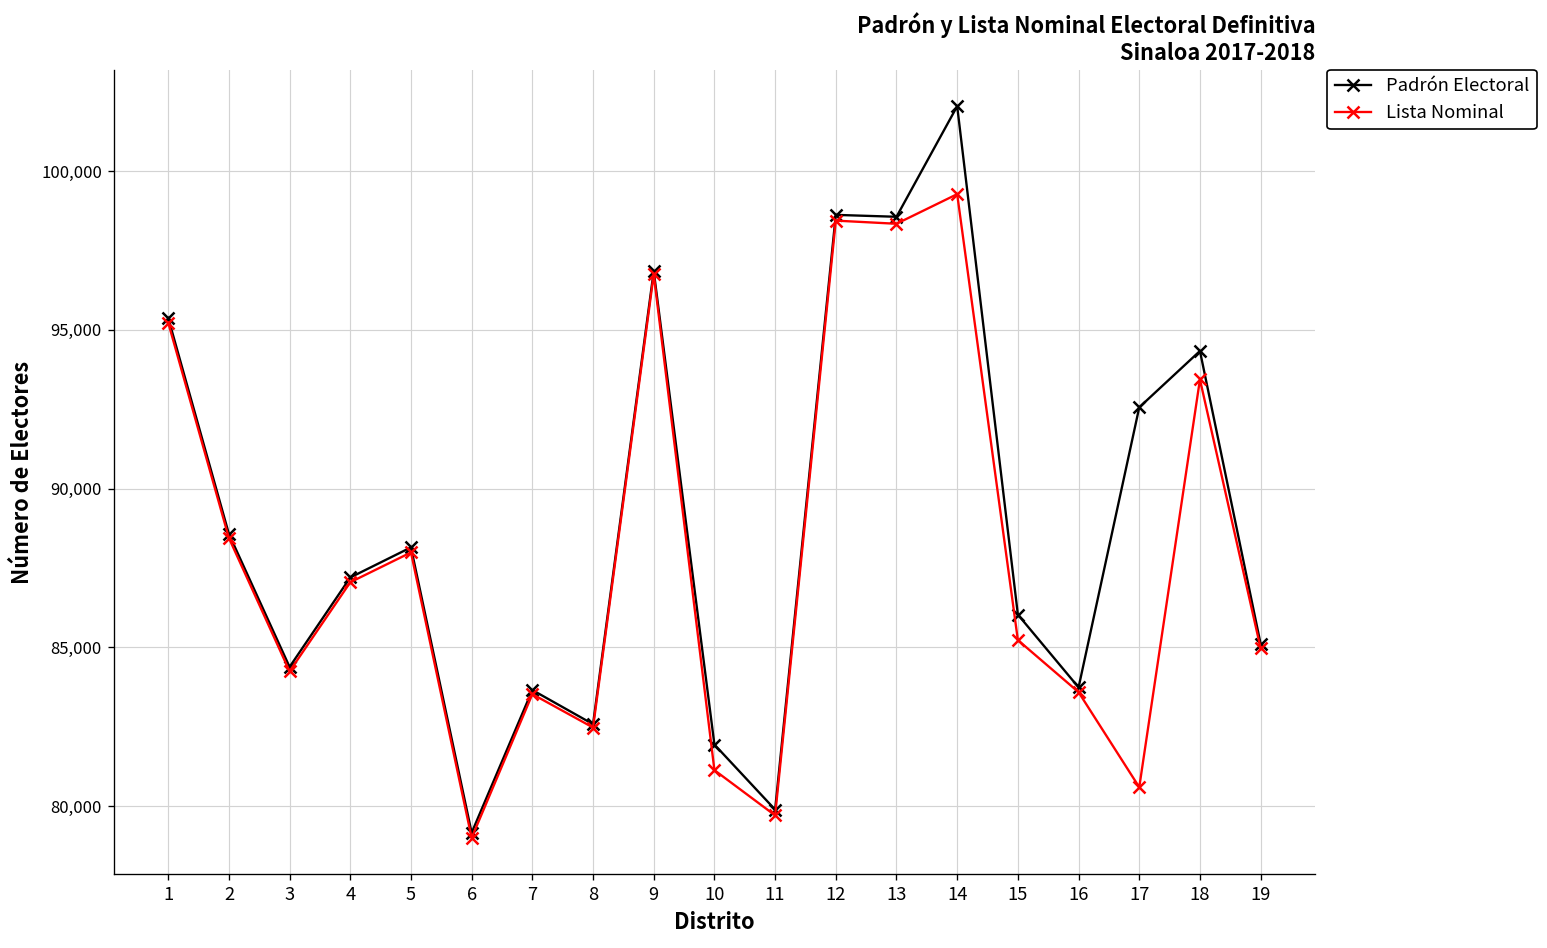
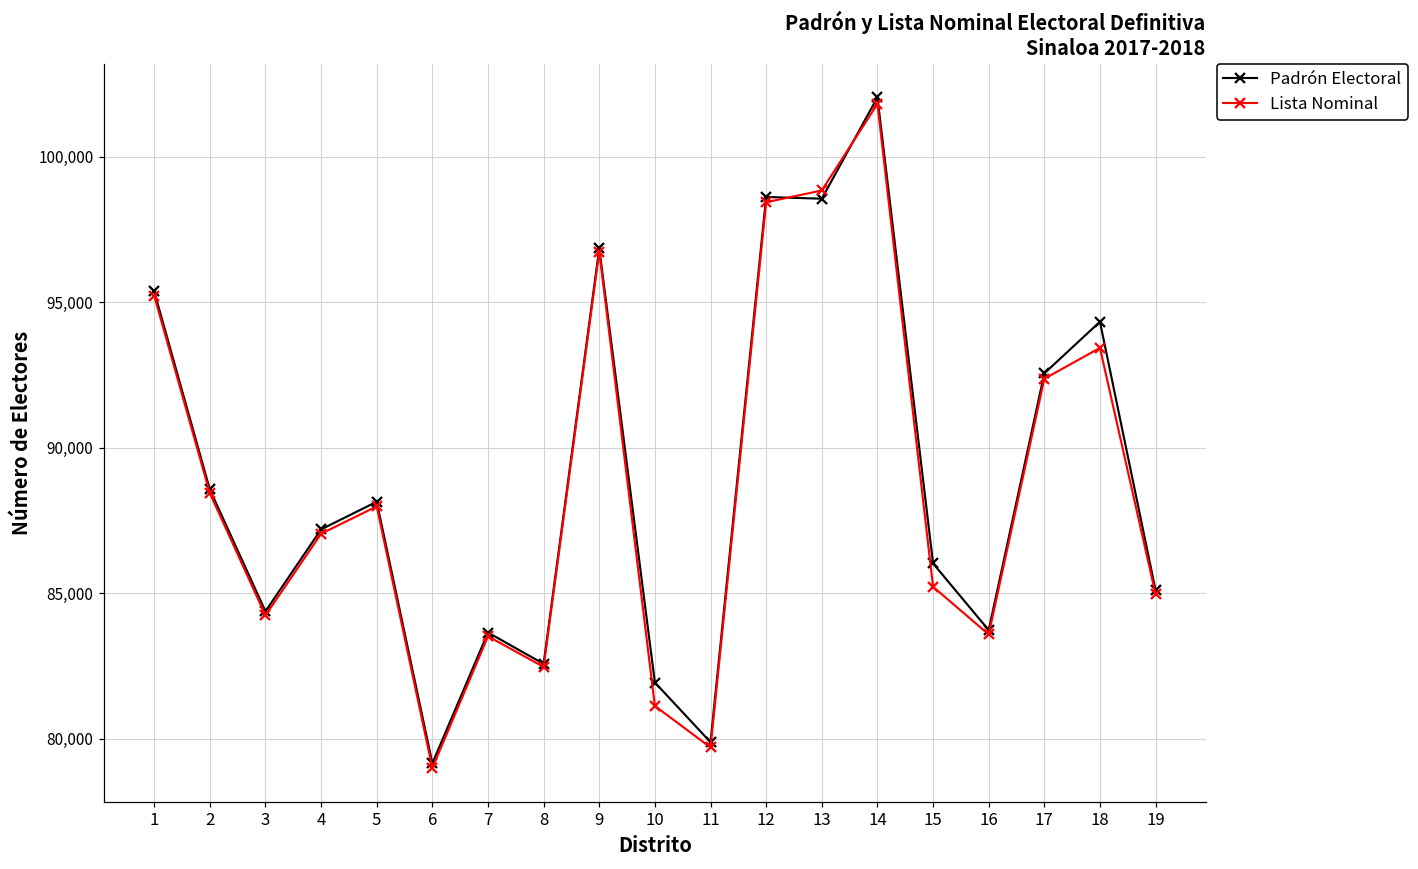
Lista Nominal, 13: 98,300 -> 98,800
Lista Nominal, 14: 99,300 -> 101,800
Lista Nominal, 17: 80,600 -> 92,400
